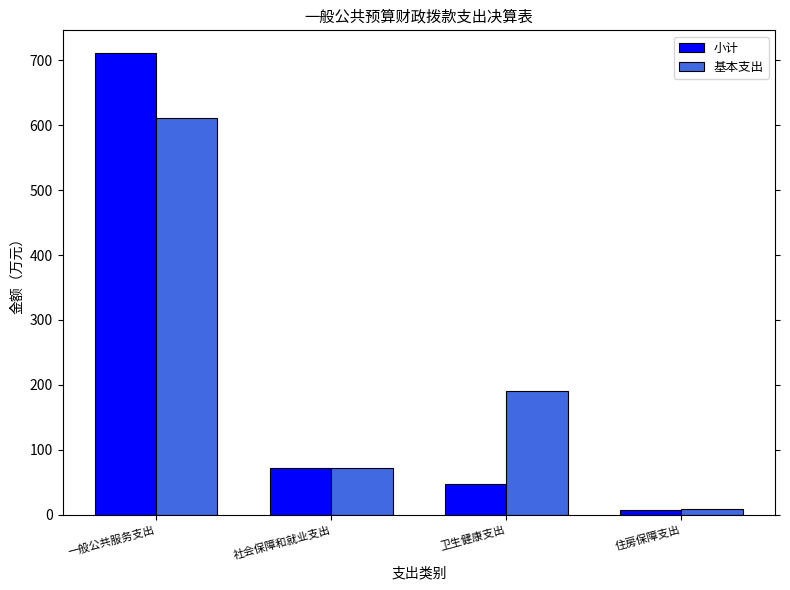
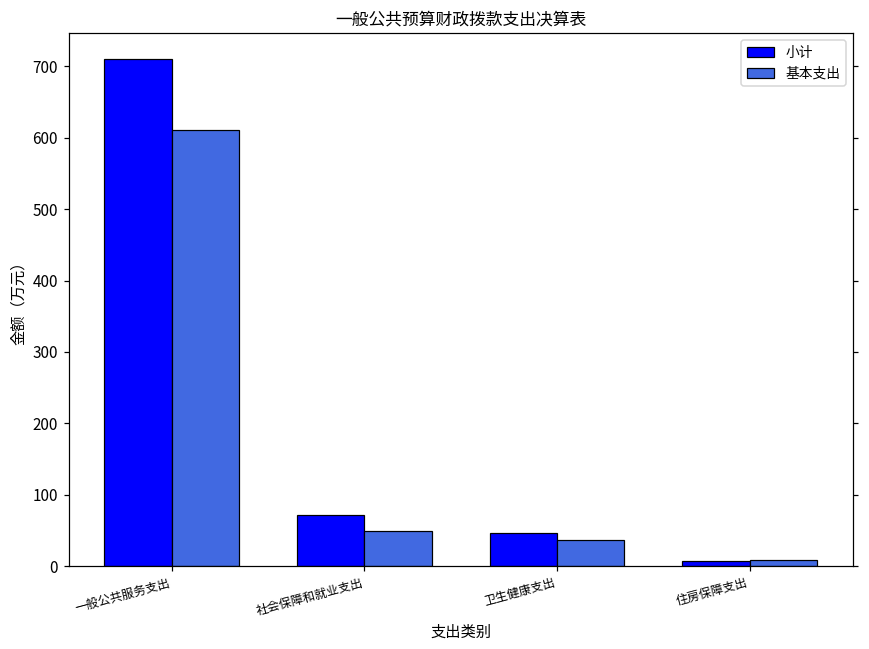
基本支出, 社会保障和就业支出: 70 -> 50
基本支出, 卫生健康支出: 190 -> 40
